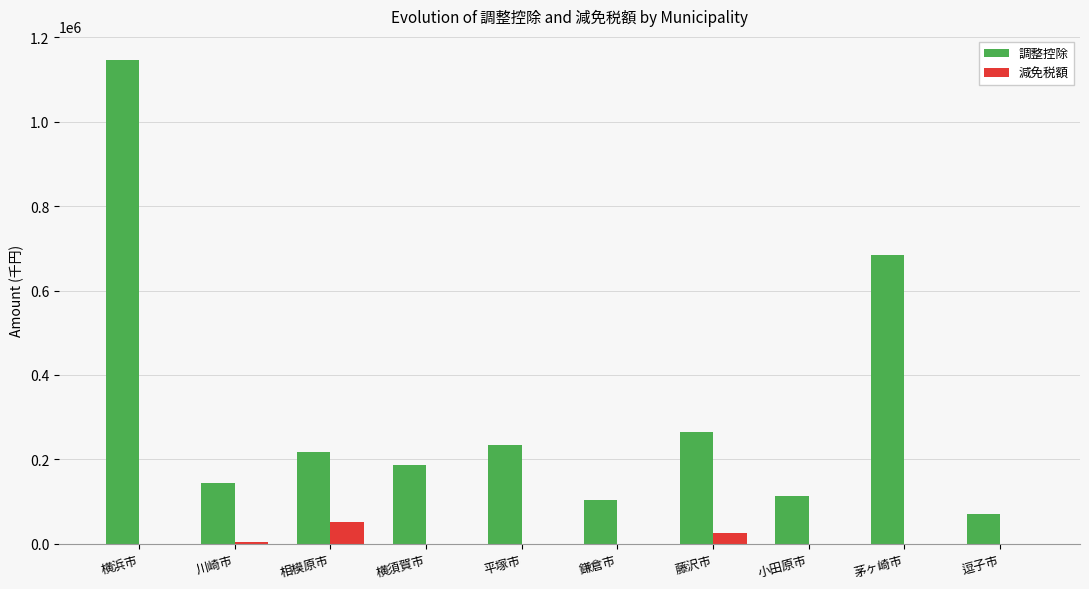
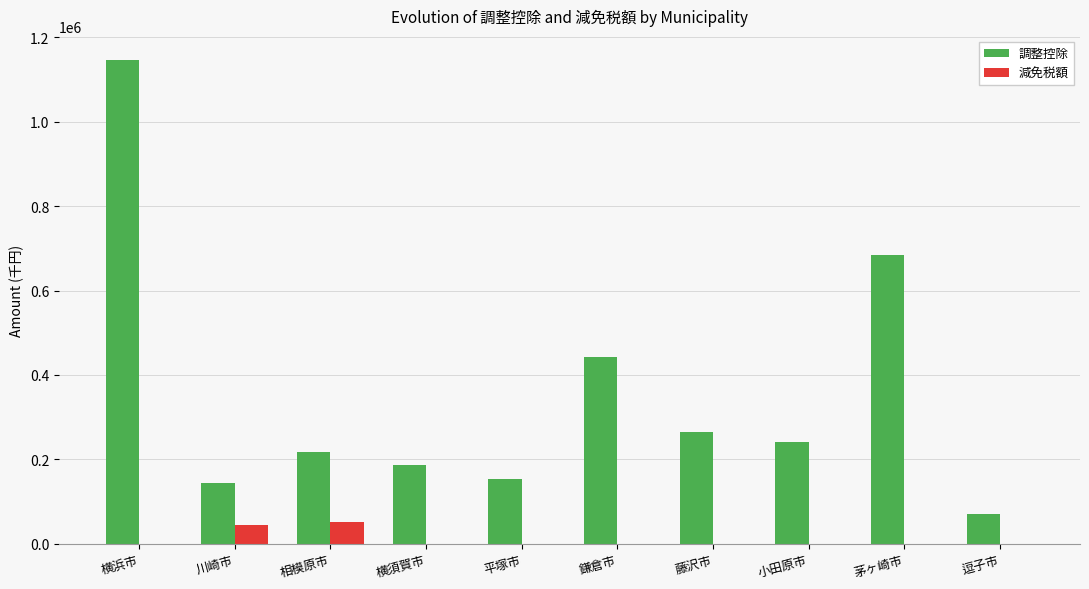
減免税額, 川崎市: 0 -> 40000
調整控除, 平塚市: 230000 -> 150000
調整控除, 鎌倉市: 100000 -> 440000
減免税額, 藤沢市: 30000 -> 0
調整控除, 小田原市: 110000 -> 240000
